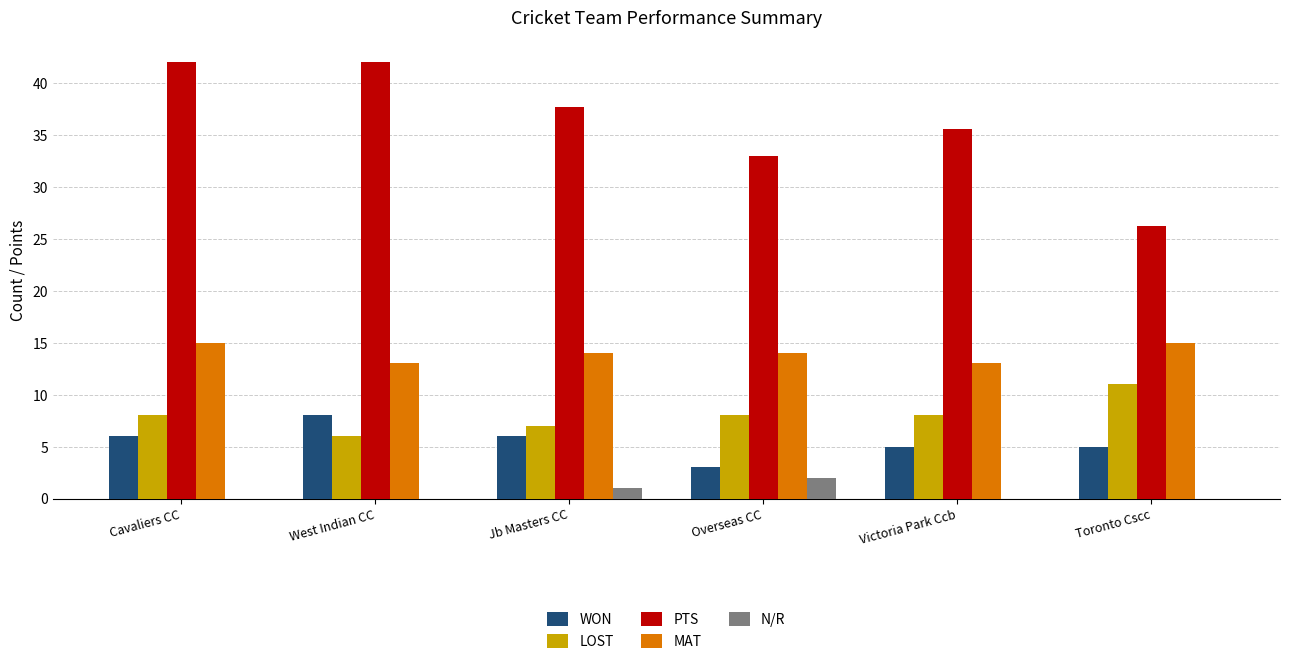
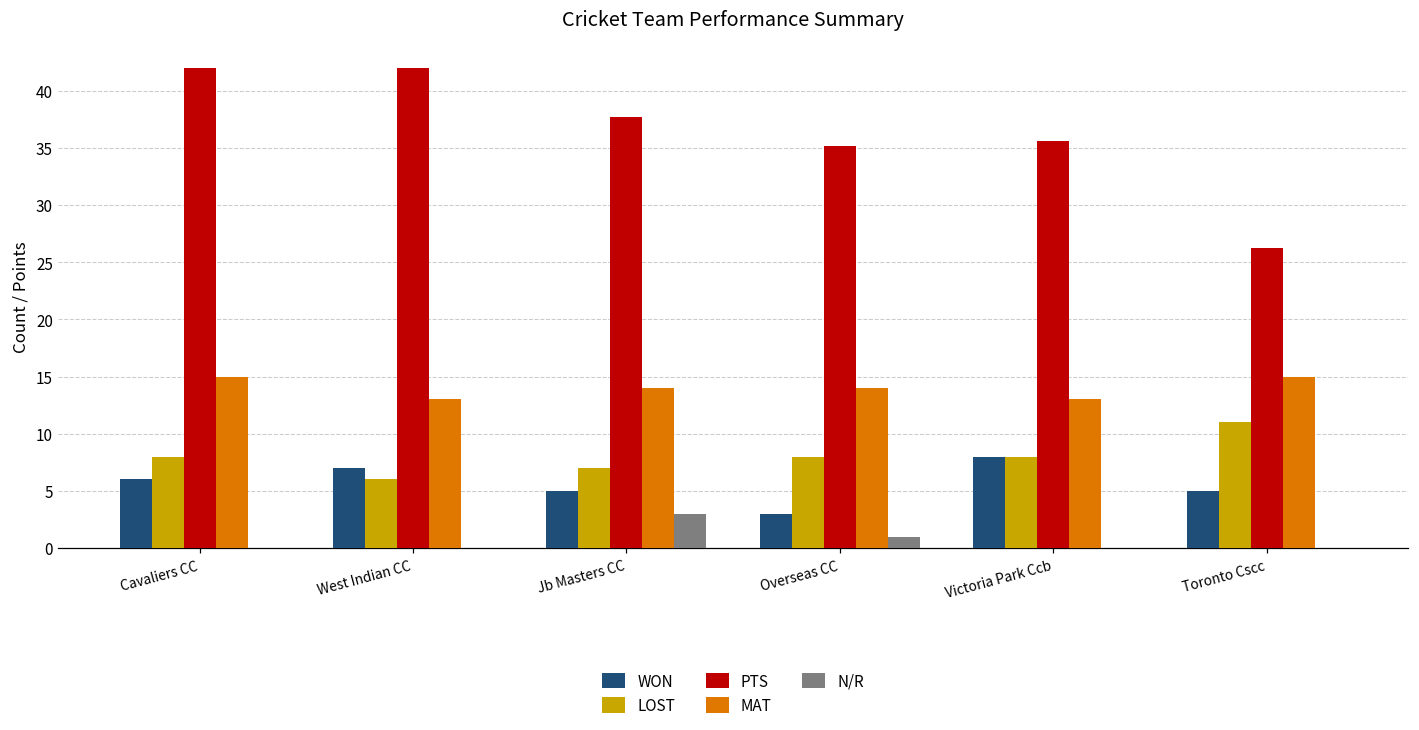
WON, West Indian CC: 8 -> 7
WON, Jb Masters CC: 6 -> 5
N/R, Jb Masters CC: 1 -> 3
PTS, Overseas CC: 33.0 -> 35.2
N/R, Overseas CC: 2 -> 1
WON, Victoria Park Ccb: 5 -> 8
